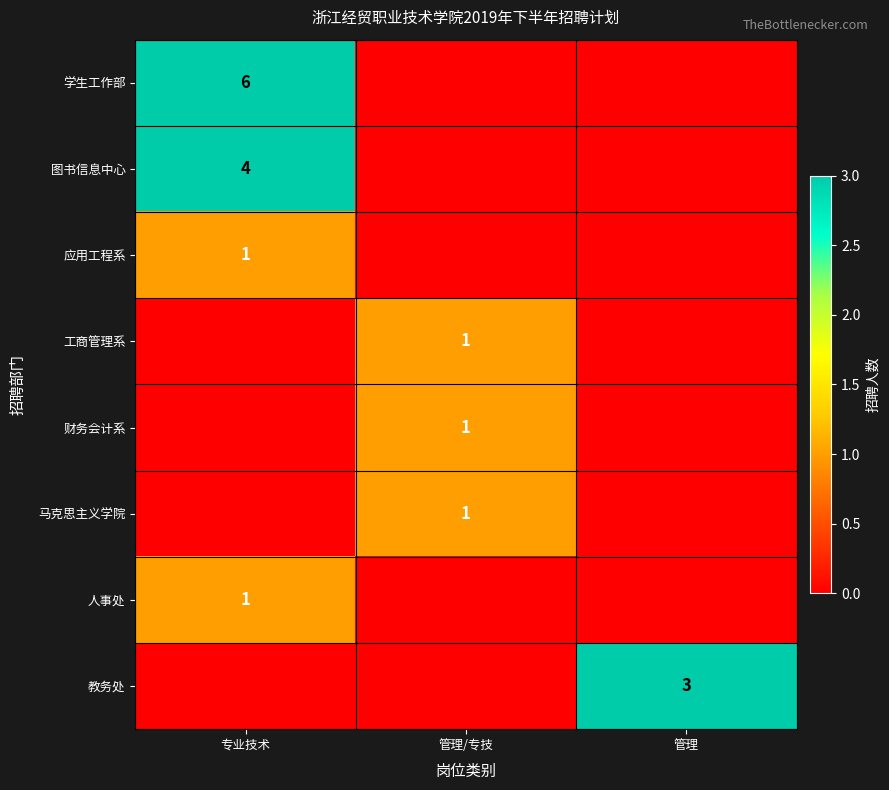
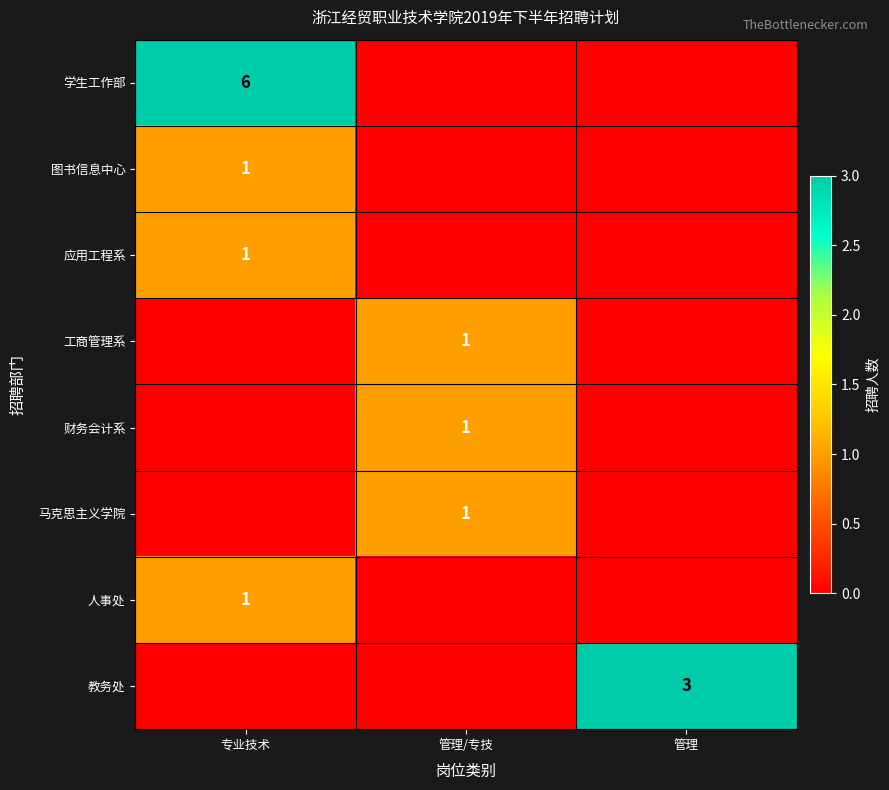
图书信息中心, 专业技术: 4 -> 1
